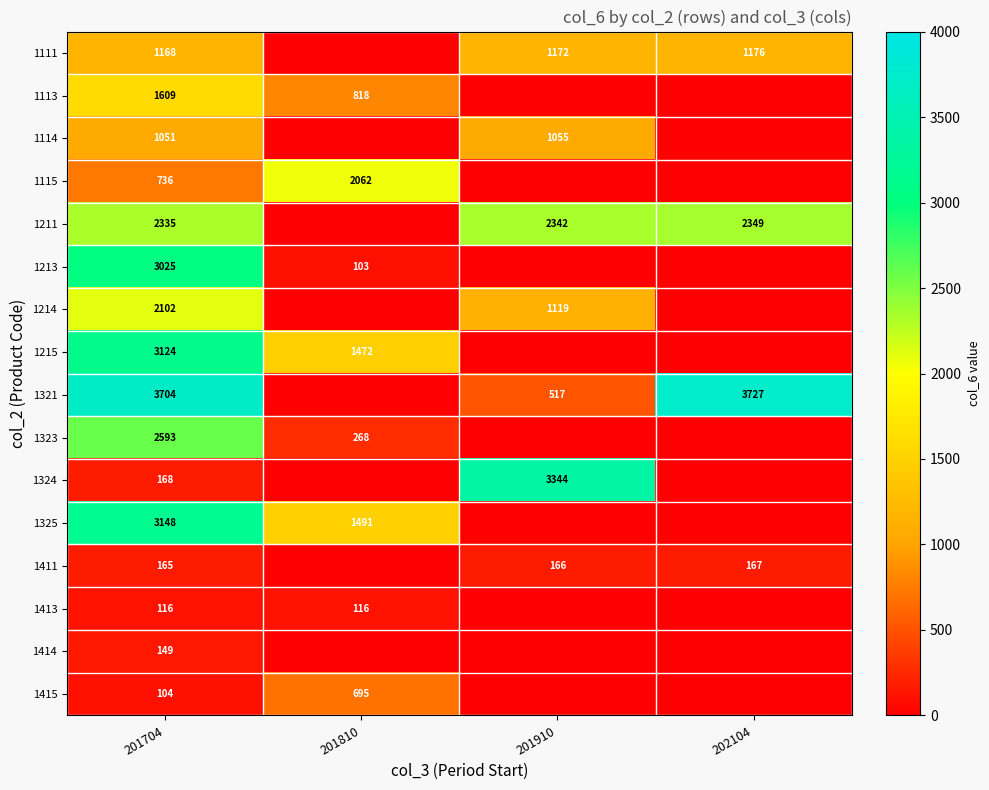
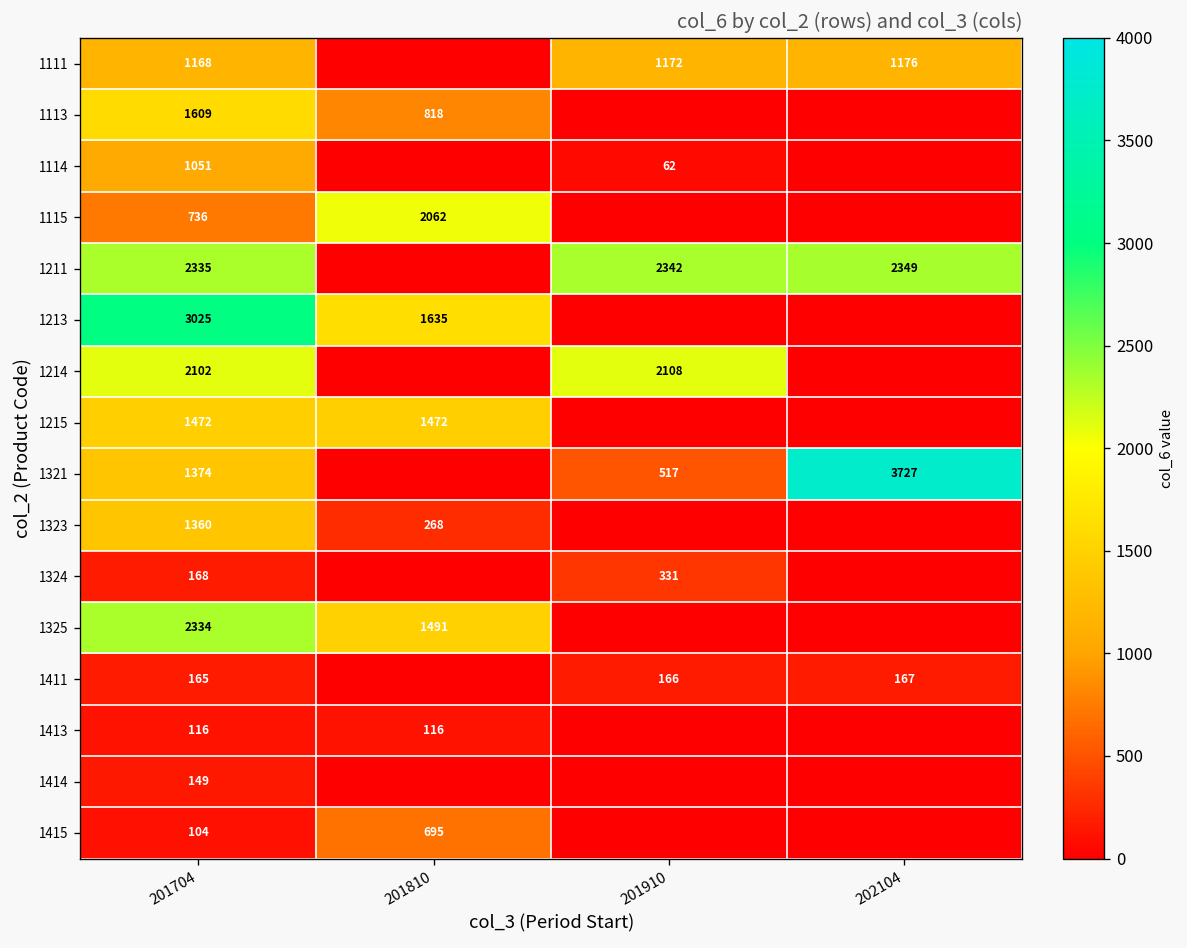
1114, 201910: 1055 -> 62
1213, 201810: 103 -> 1635
1214, 201910: 1119 -> 2108
1215, 201704: 3124 -> 1472
1321, 201704: 3704 -> 1374
1323, 201704: 2593 -> 1360
1324, 201910: 3344 -> 331
1325, 201704: 3148 -> 2334
